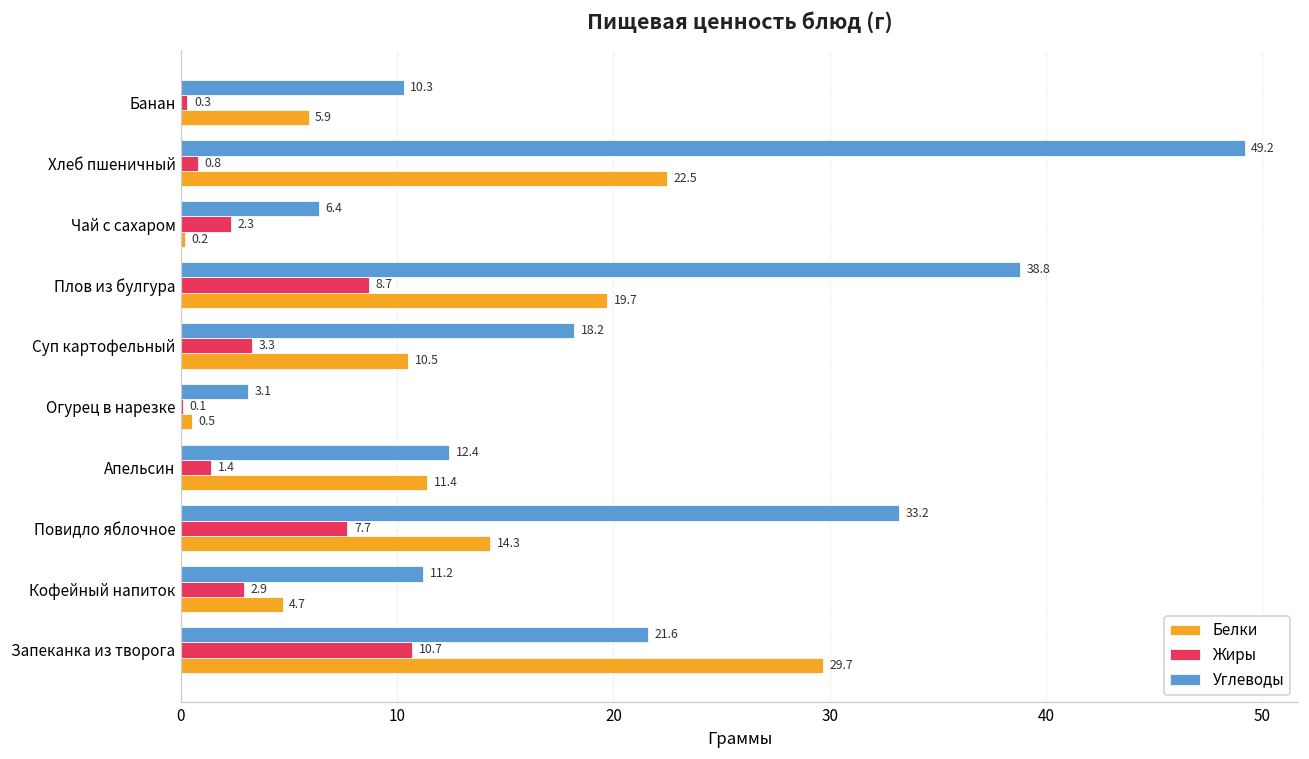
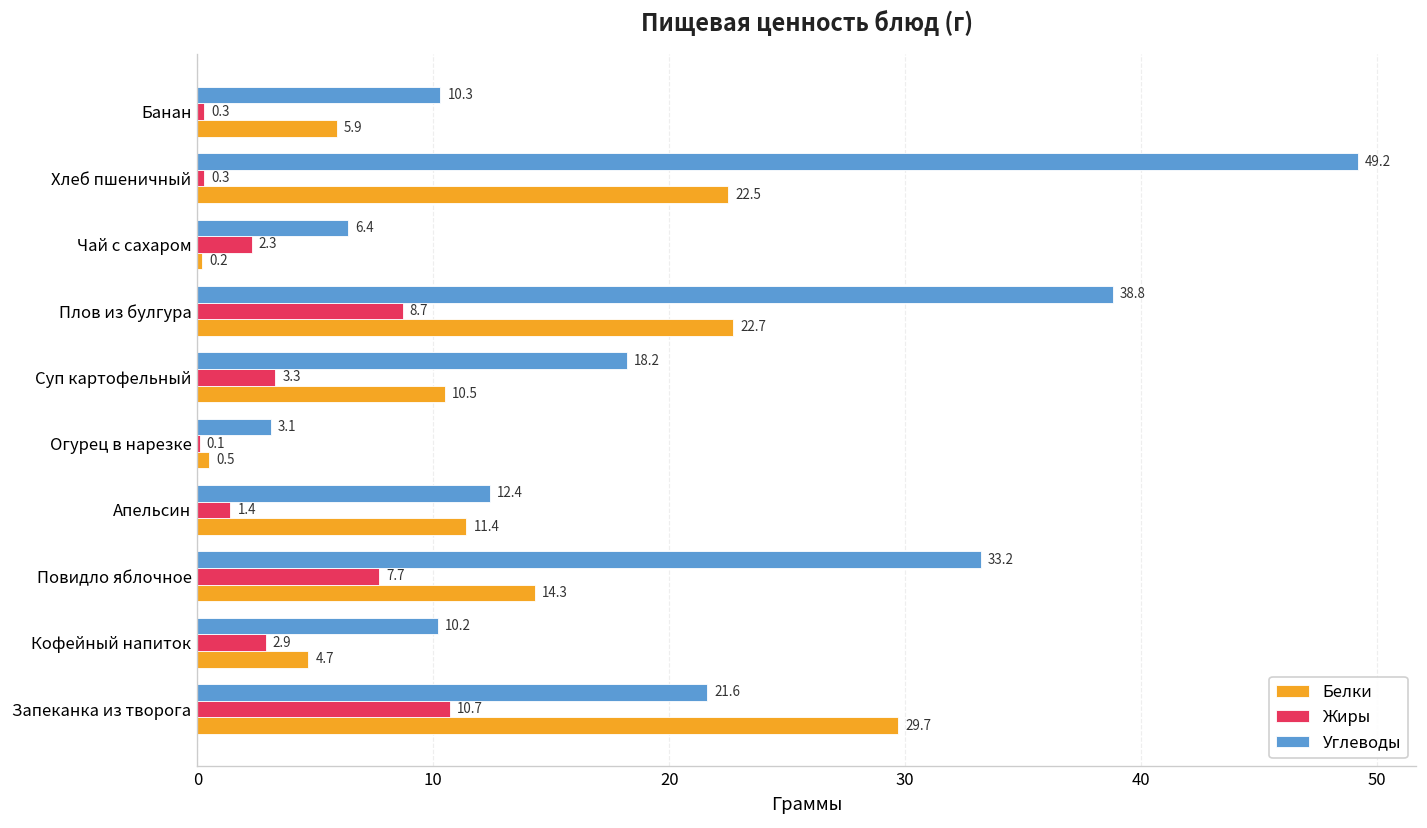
Жиры, Хлеб пшеничный: 0.8 -> 0.3
Белки, Плов из булгура: 19.7 -> 22.7
Углеводы, Кофейный напиток: 11.2 -> 10.2
